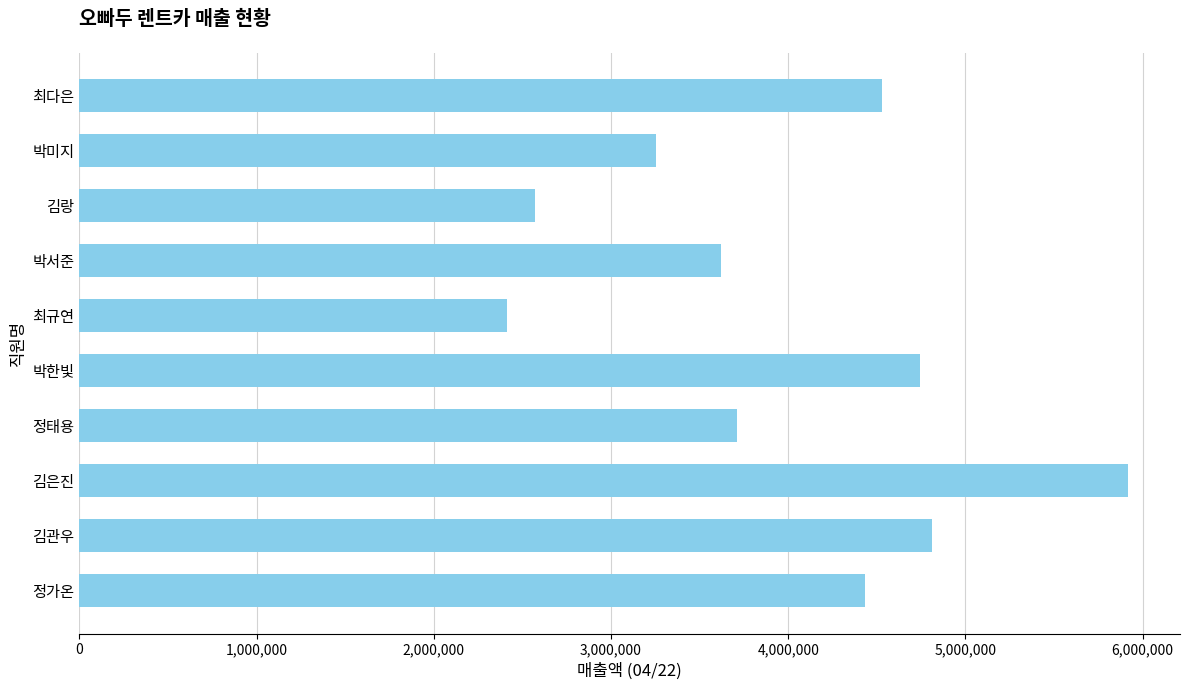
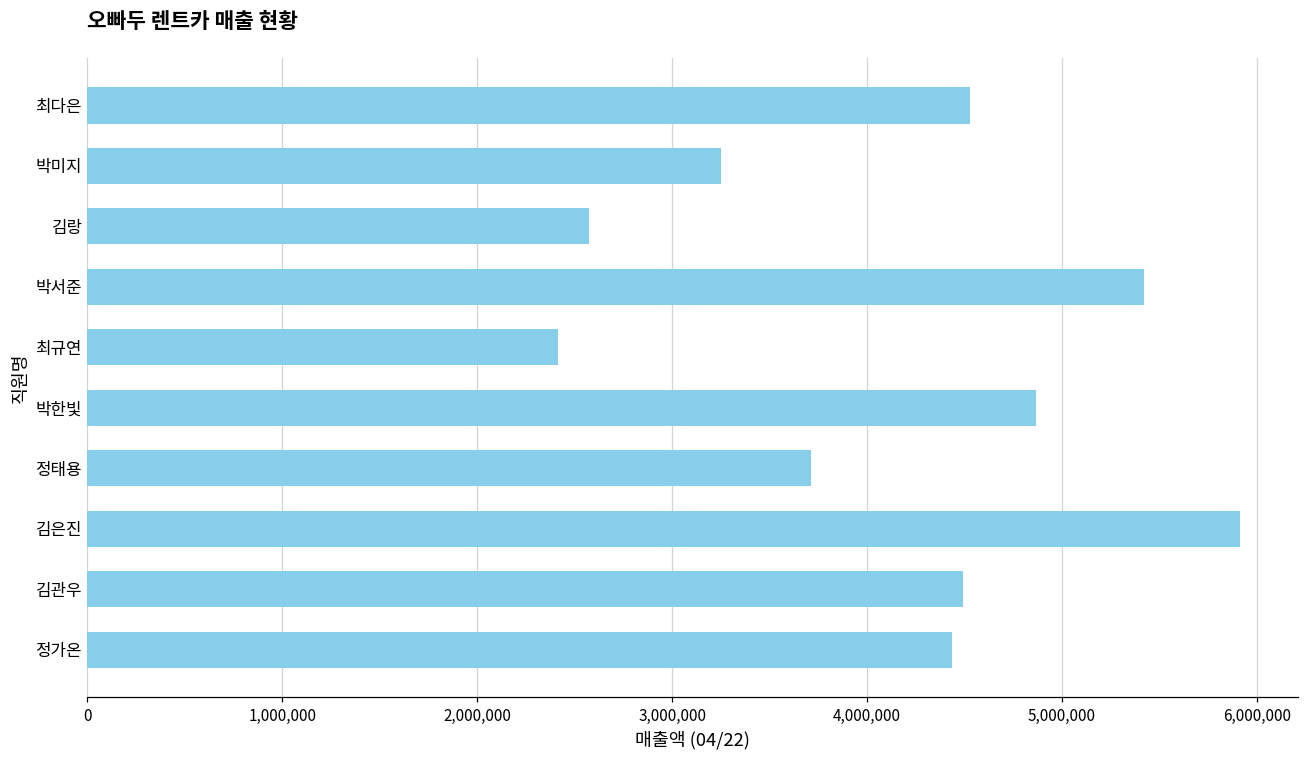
박서준: 3,620,000 -> 5,420,000
박한빛: 4,740,000 -> 4,870,000
김관우: 4,810,000 -> 4,490,000
